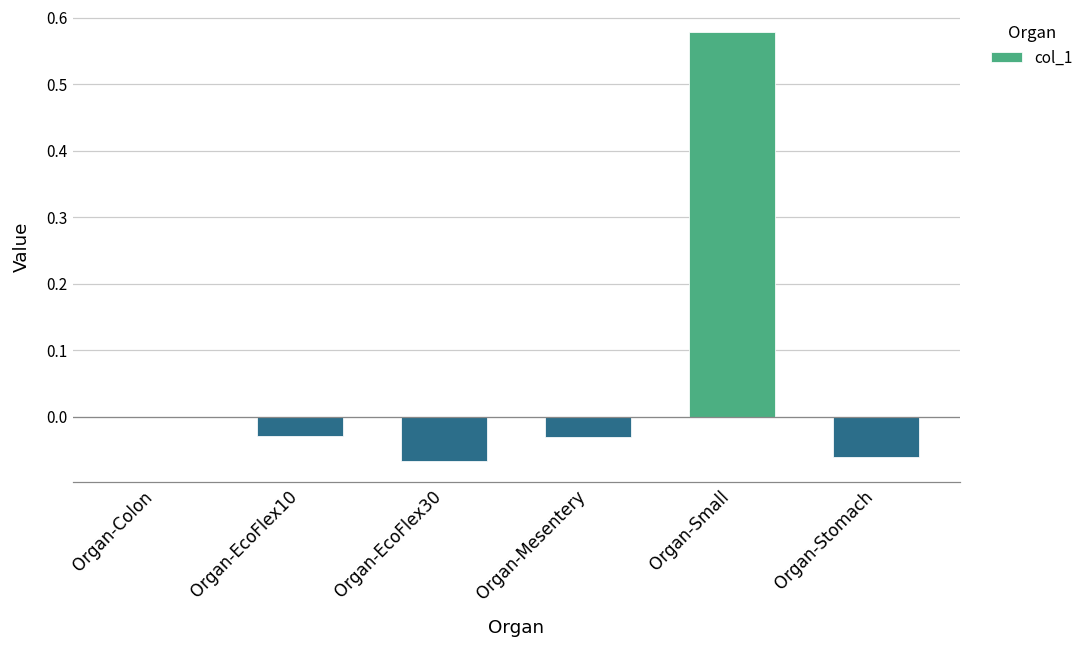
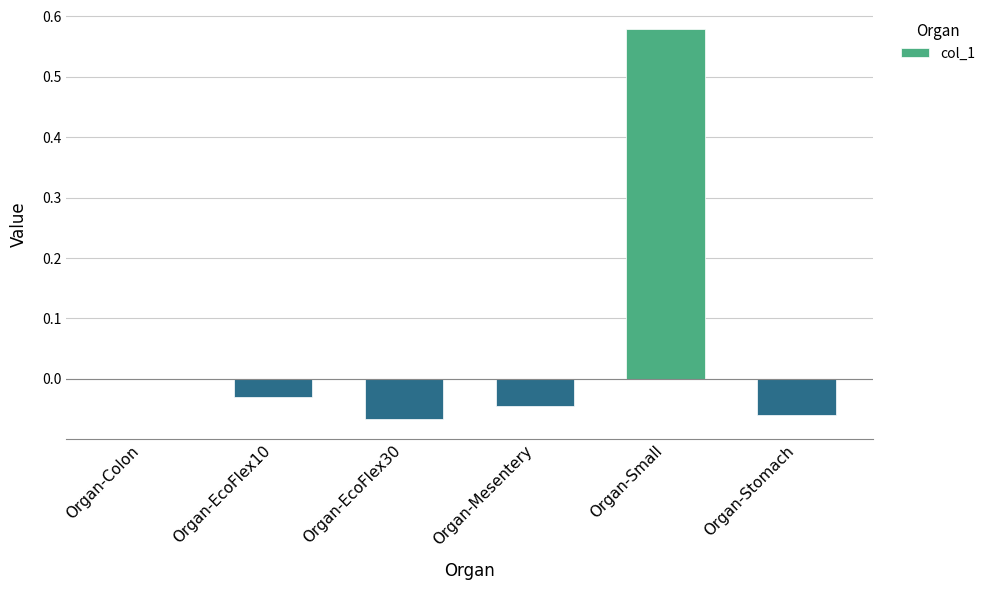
Organ-Mesentery: -0.03 -> -0.04
